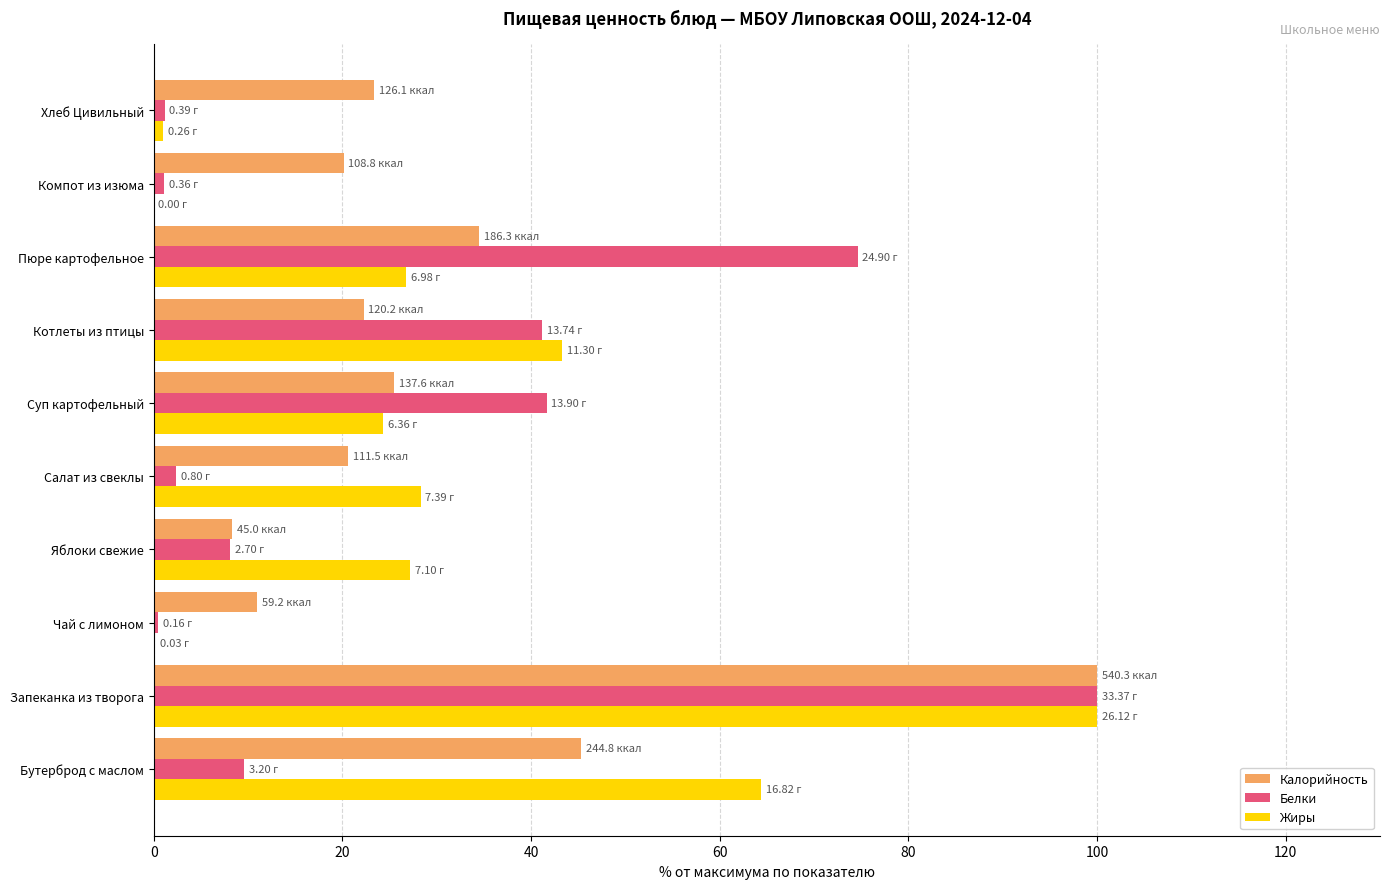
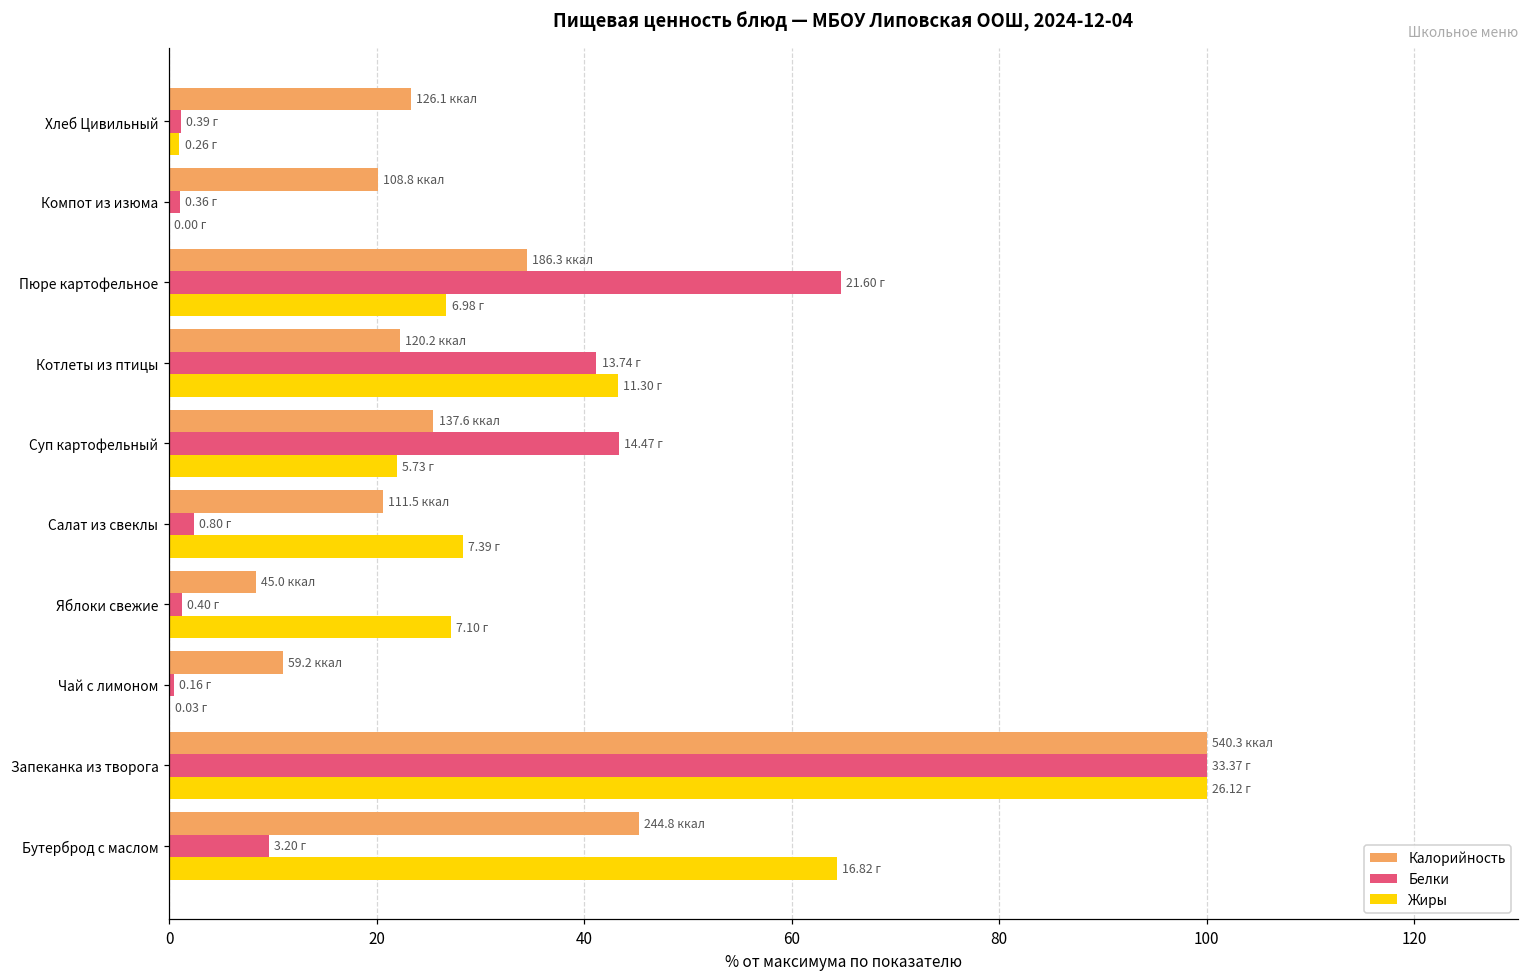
Белки, Пюре картофельное: 24.90 -> 21.60
Белки, Суп картофельный: 13.90 -> 14.47
Жиры, Суп картофельный: 6.36 -> 5.73
Белки, Яблоки свежие: 2.70 -> 0.40
